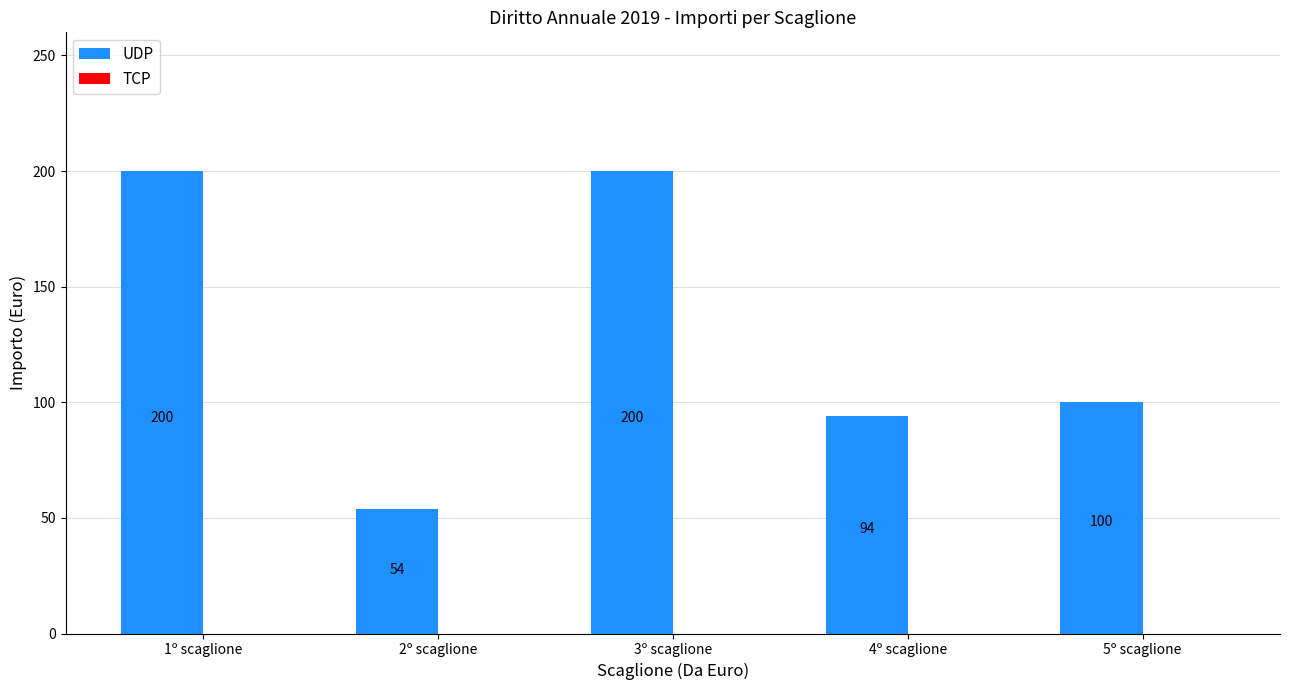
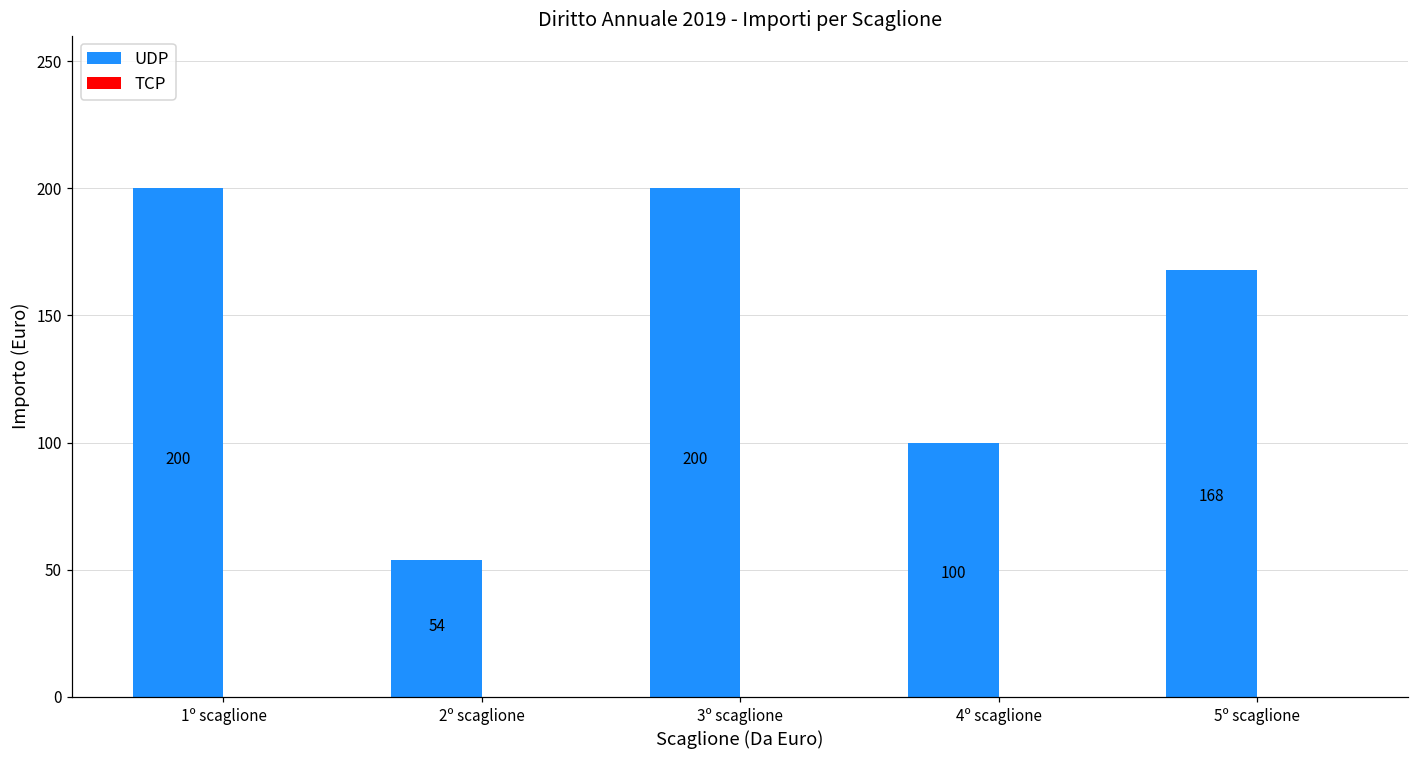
UDP, 4º scaglione: 94 -> 100
UDP, 5º scaglione: 100 -> 168
